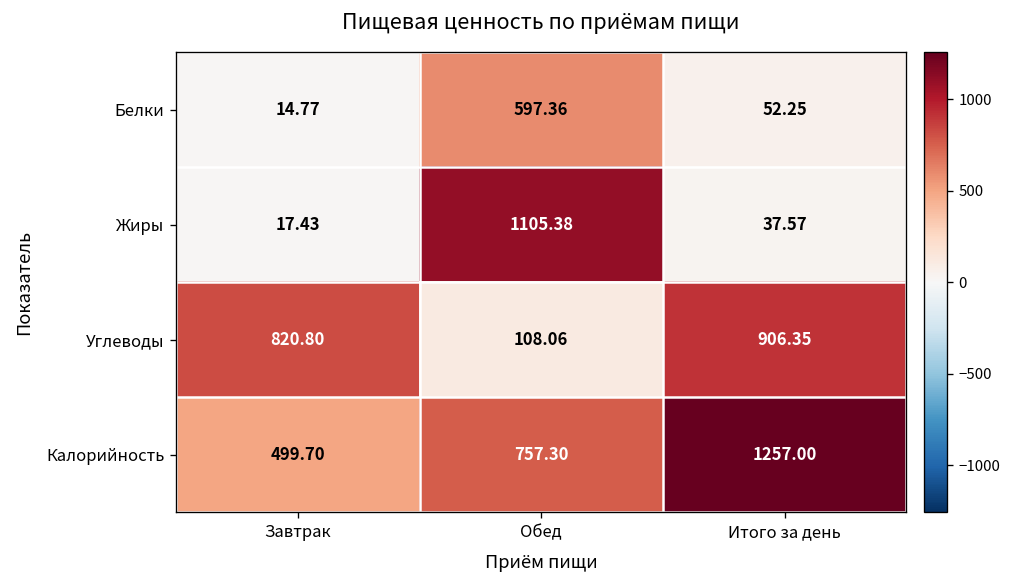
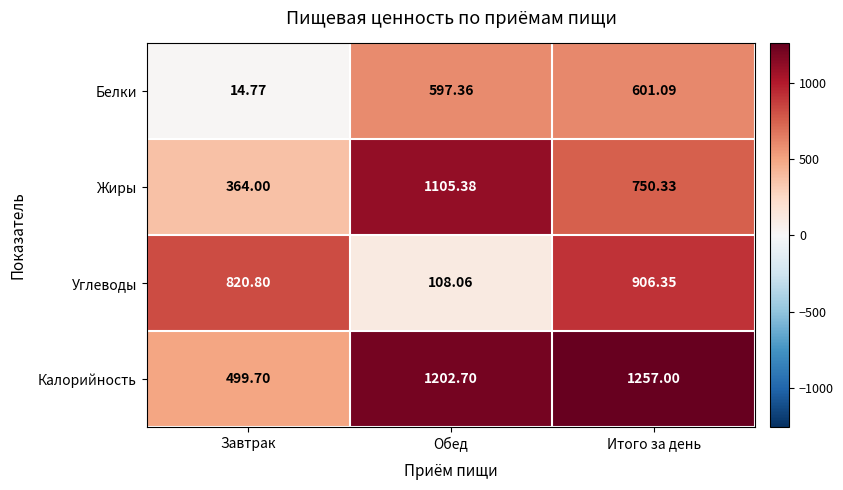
Белки, Итого за день: 52.25 -> 601.09
Жиры, Завтрак: 17.43 -> 364.00
Жиры, Итого за день: 37.57 -> 750.33
Калорийность, Обед: 757.30 -> 1202.70
